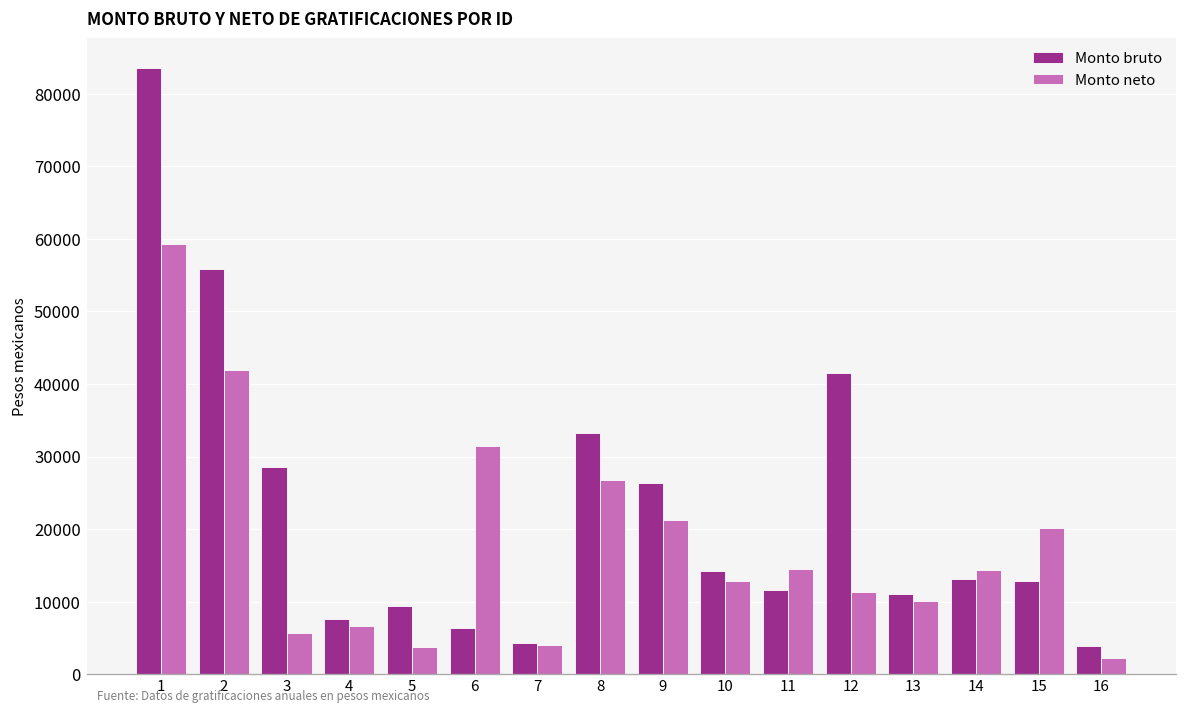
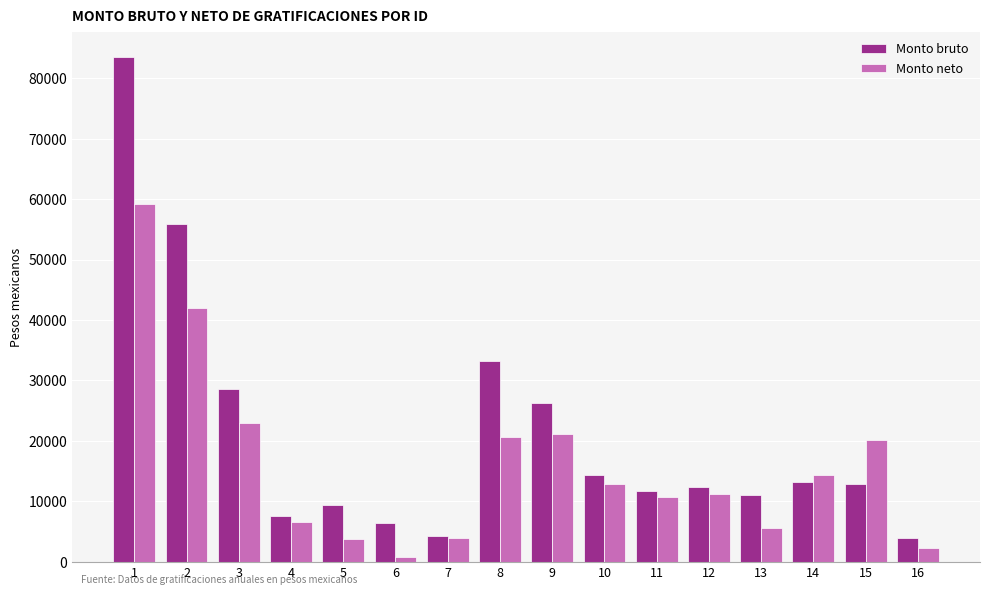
Monto neto, 3: 6000 -> 23000
Monto neto, 6: 31000 -> 1000
Monto neto, 8: 27000 -> 21000
Monto neto, 11: 14000 -> 11000
Monto bruto, 12: 41000 -> 12000
Monto neto, 13: 10000 -> 6000
